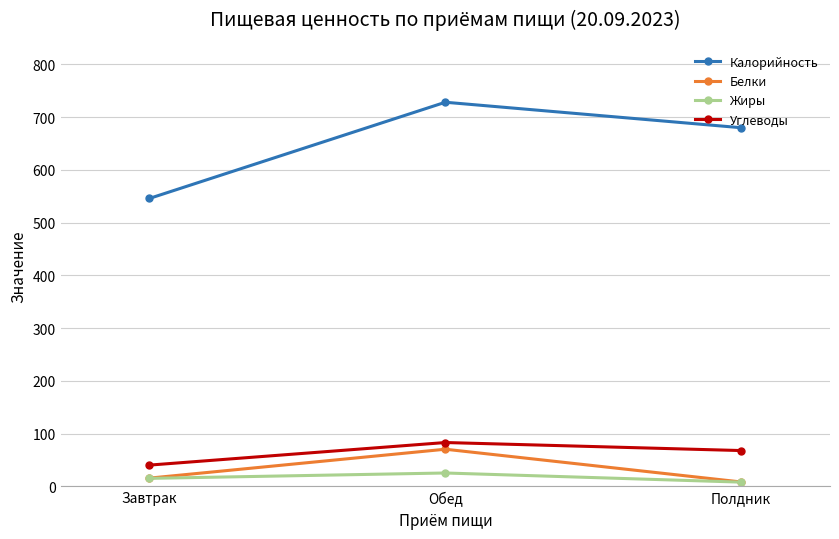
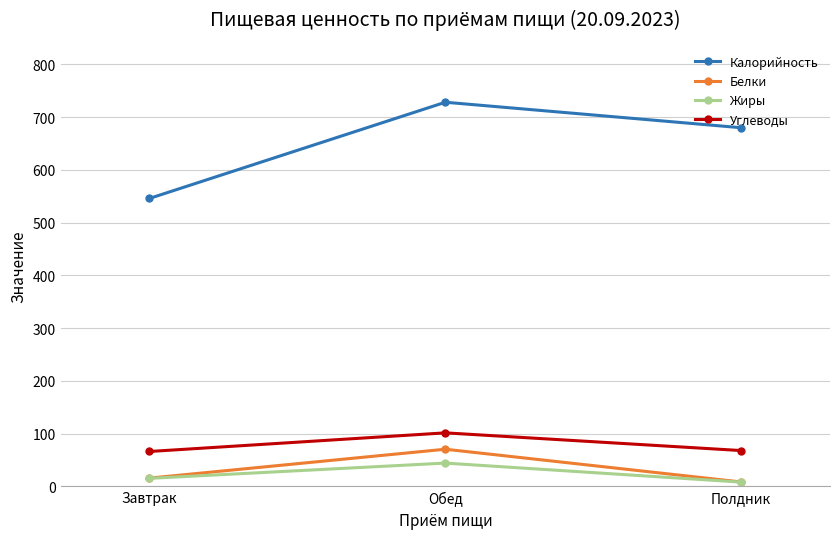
Углеводы, Завтрак: 40 -> 70
Жиры, Обед: 30 -> 40
Углеводы, Обед: 80 -> 100
